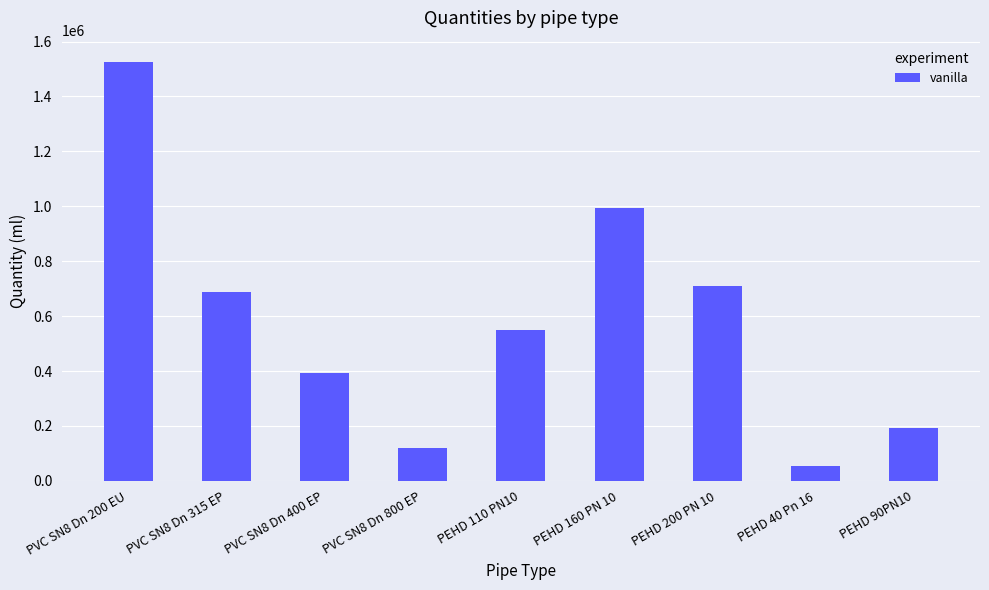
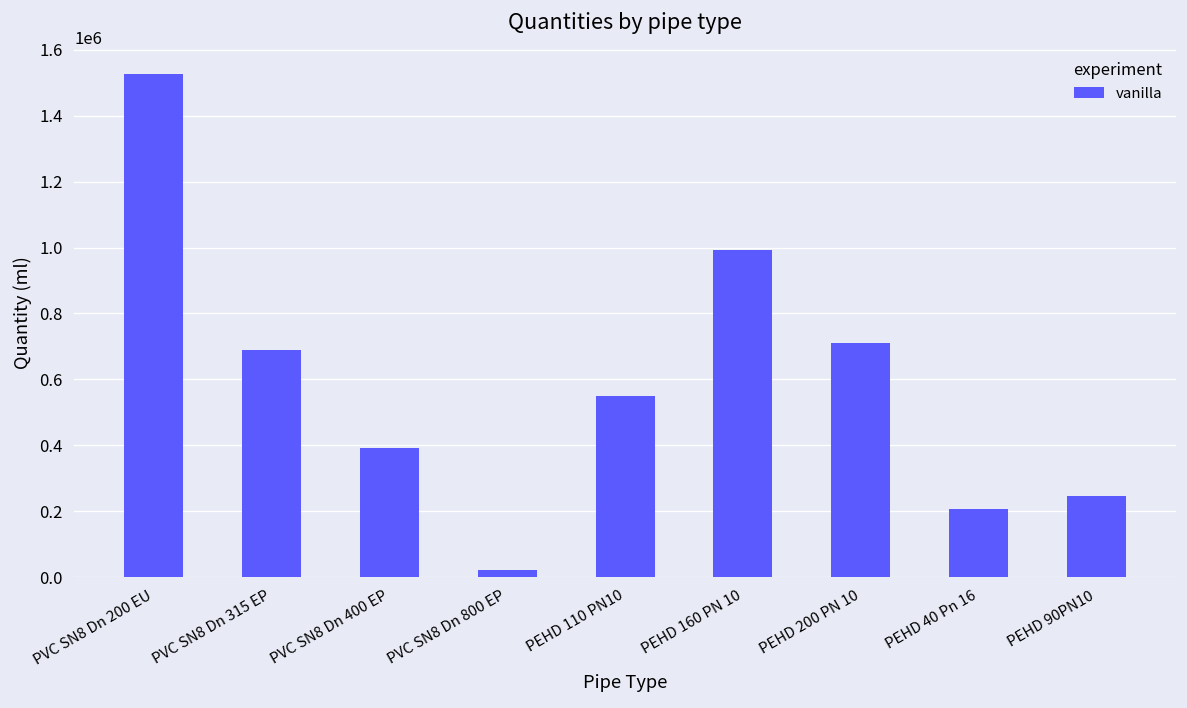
PVC SN8 Dn 800 EP: 120000 -> 20000
PEHD 40 Pn 16: 60000 -> 210000
PEHD 90PN10: 190000 -> 250000
